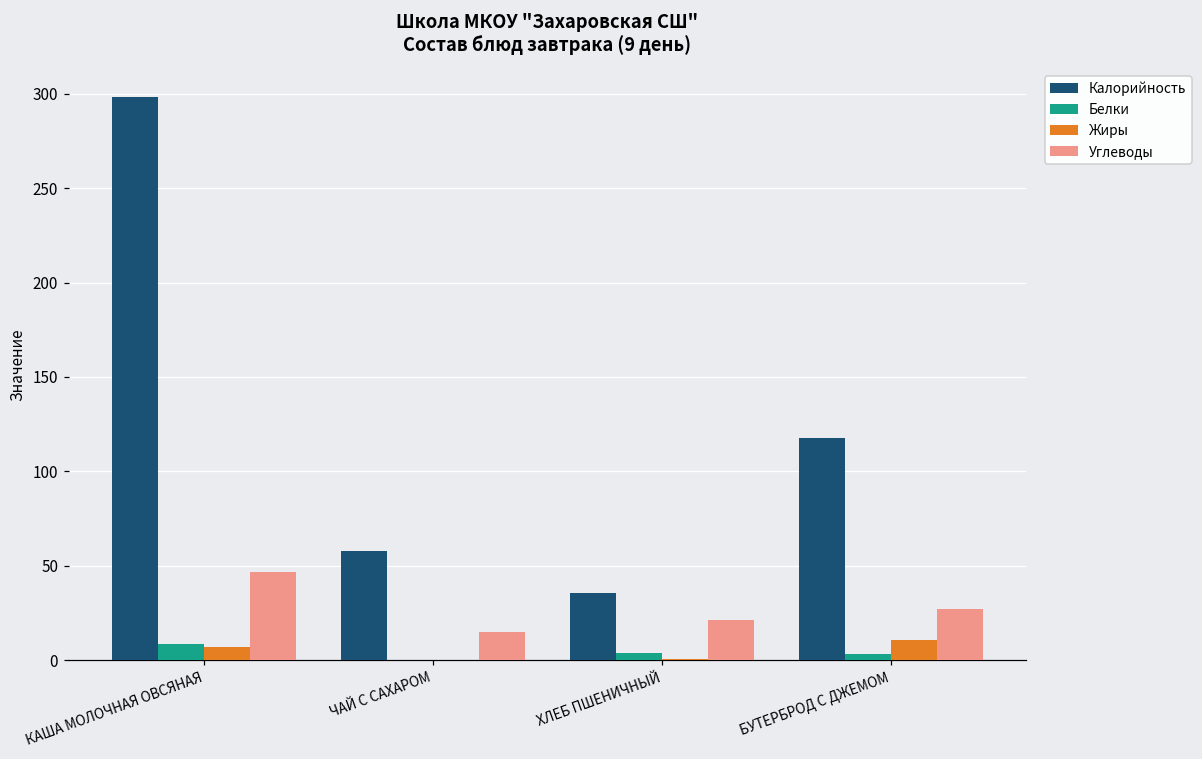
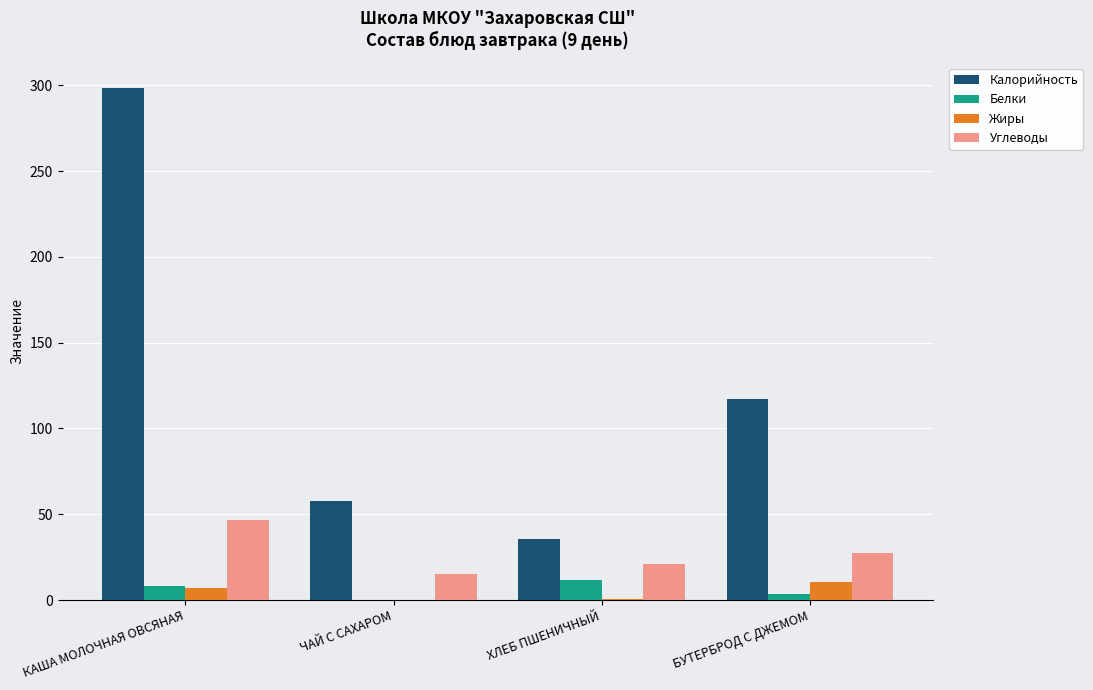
Белки, ХЛЕБ ПШЕНИЧНЫЙ: 4 -> 11
